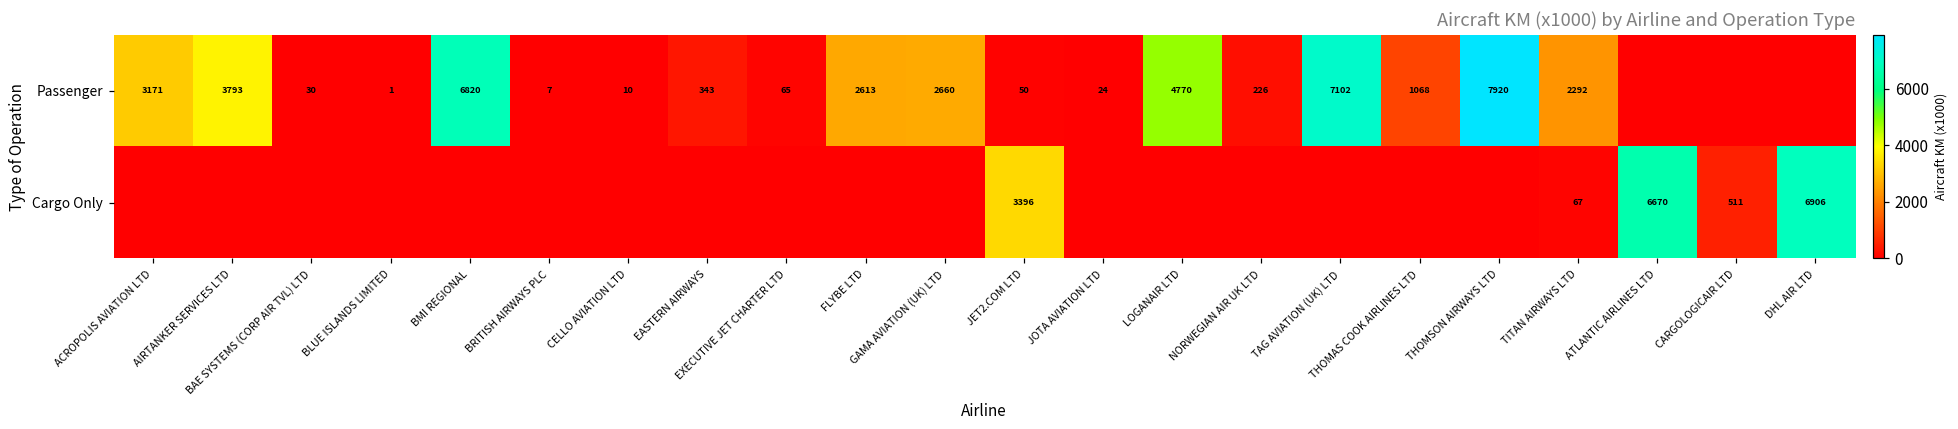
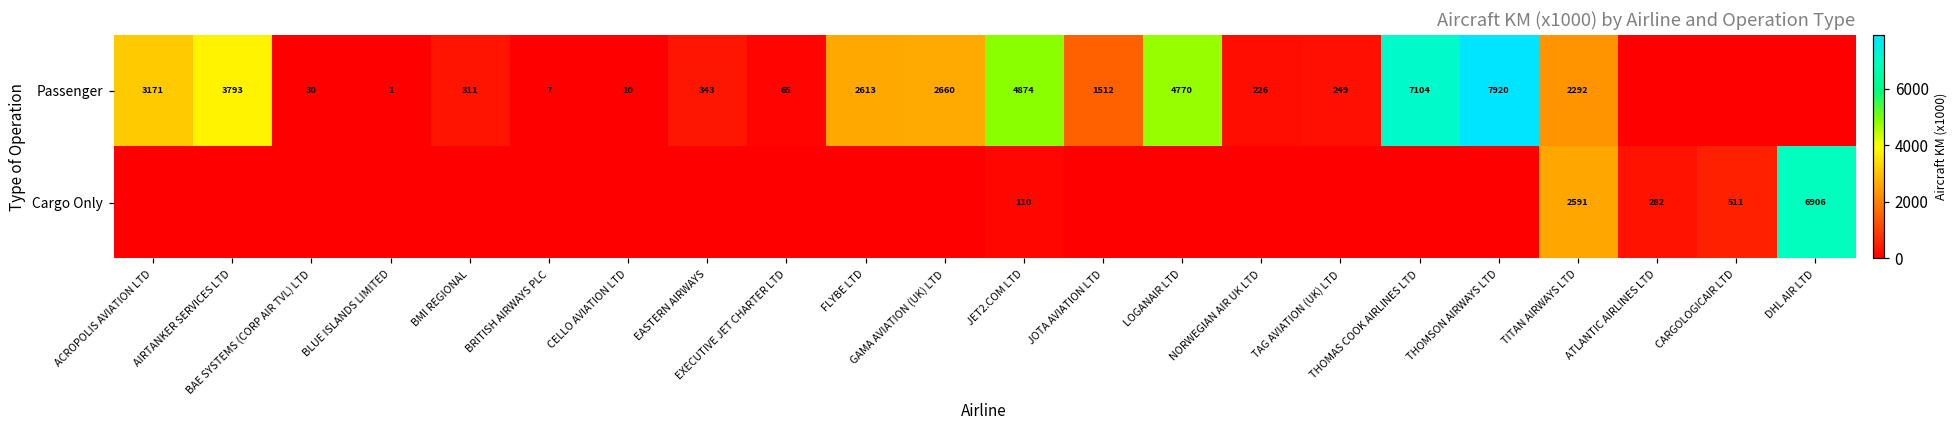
Passenger, BMI REGIONAL: 6820 -> 311
Passenger, JET2.COM LTD: 50 -> 4874
Passenger, JOTA AVIATION LTD: 24 -> 1512
Passenger, TAG AVIATION (UK) LTD: 7102 -> 249
Passenger, THOMAS COOK AIRLINES LTD: 1068 -> 7104
Cargo Only, JET2.COM LTD: 3396 -> 110
Cargo Only, TITAN AIRWAYS LTD: 67 -> 2591
Cargo Only, ATLANTIC AIRLINES LTD: 6670 -> 282
